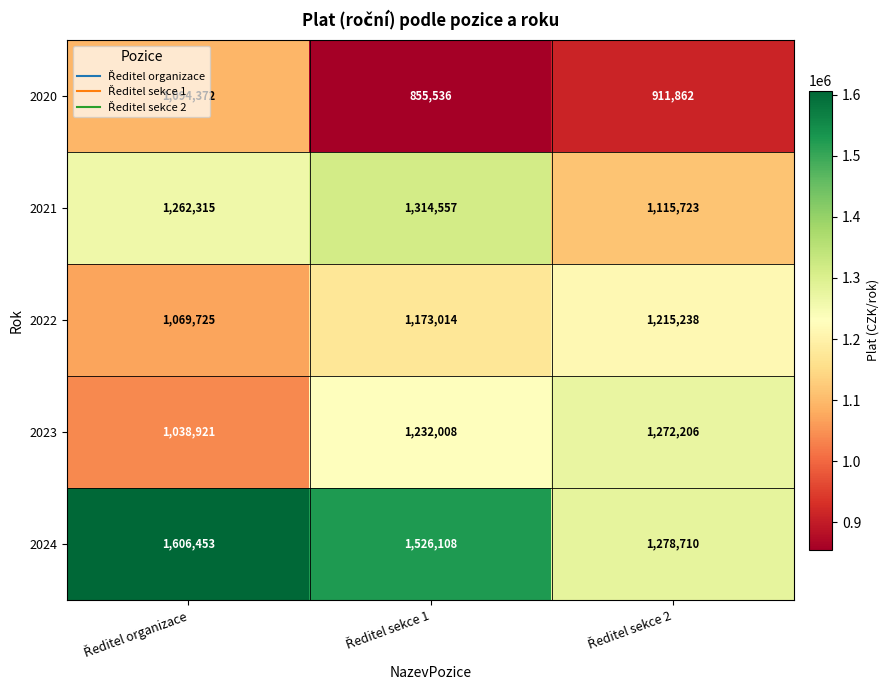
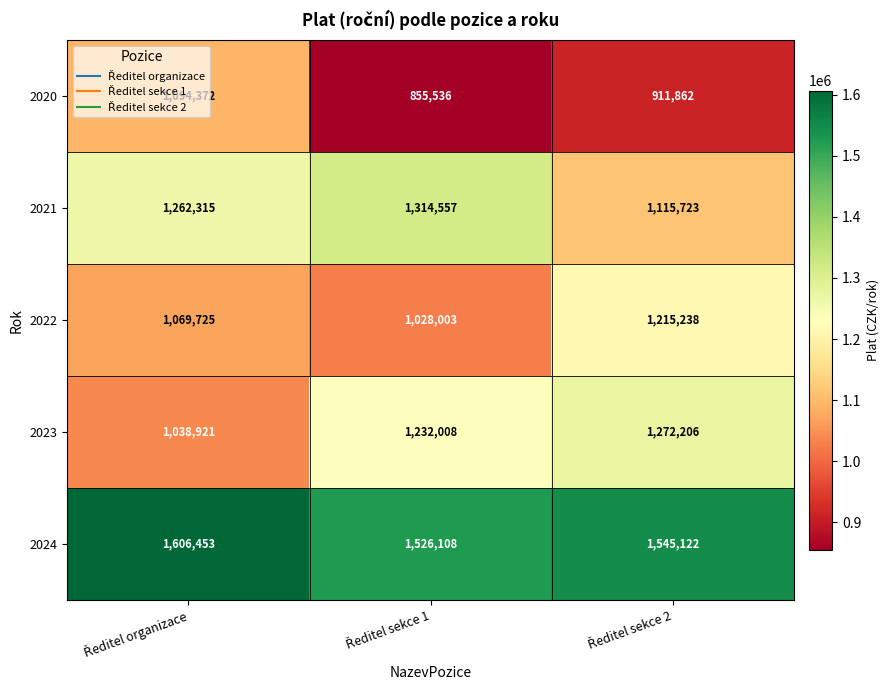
2022, Ředitel sekce 1: 1,173,014 -> 1,028,003
2024, Ředitel sekce 2: 1,278,710 -> 1,545,122
